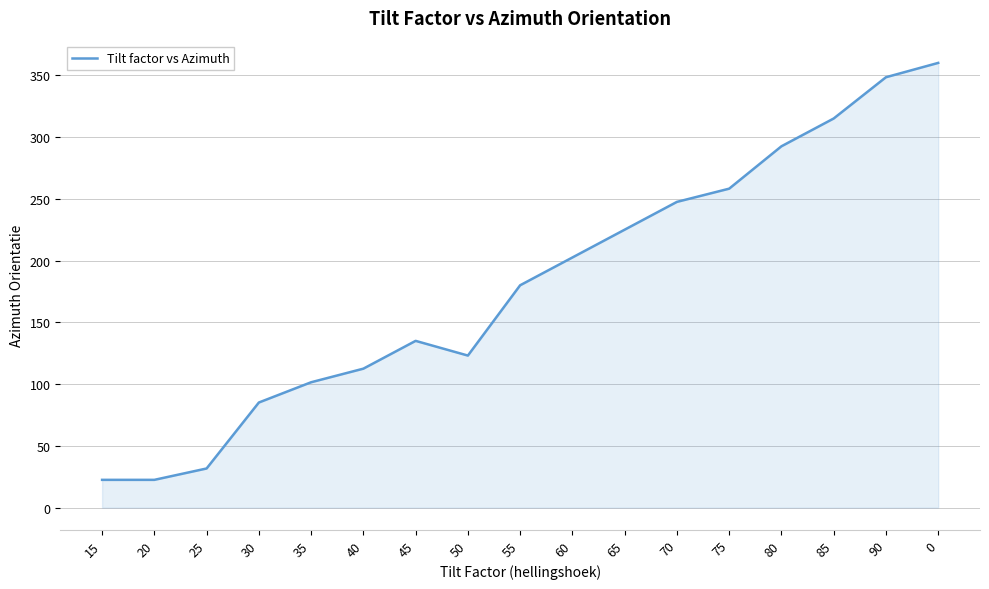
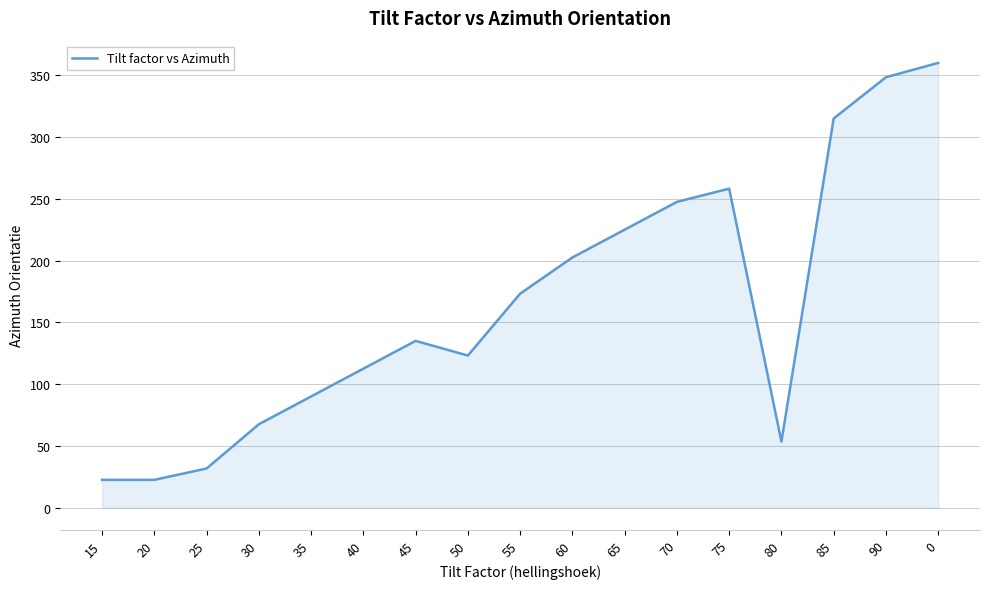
30: 85 -> 68
35: 102 -> 90
55: 180 -> 173
80: 293 -> 54
